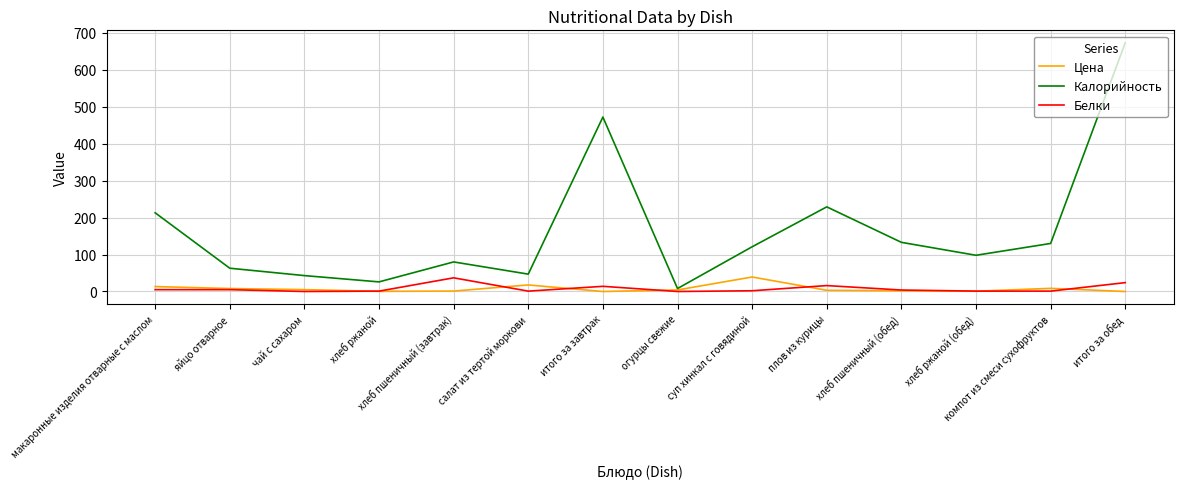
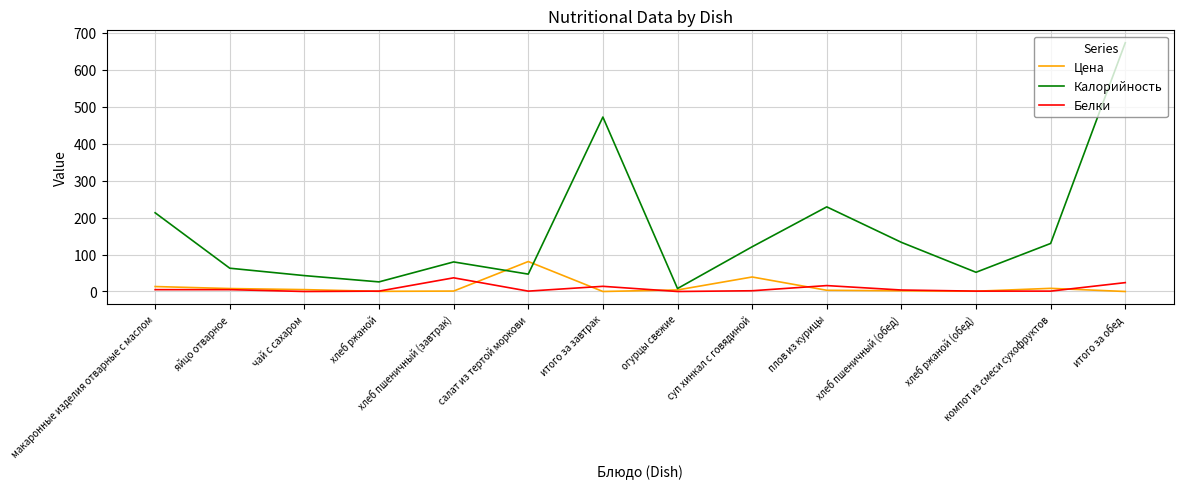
Цена, салат из тертой моркови: 20 -> 80
Калорийность, хлеб ржаной (обед): 100 -> 50
